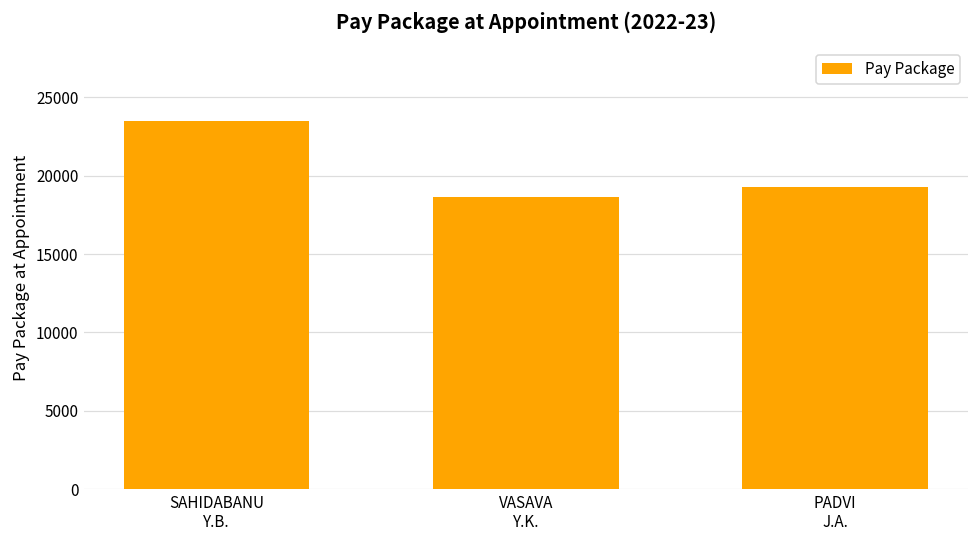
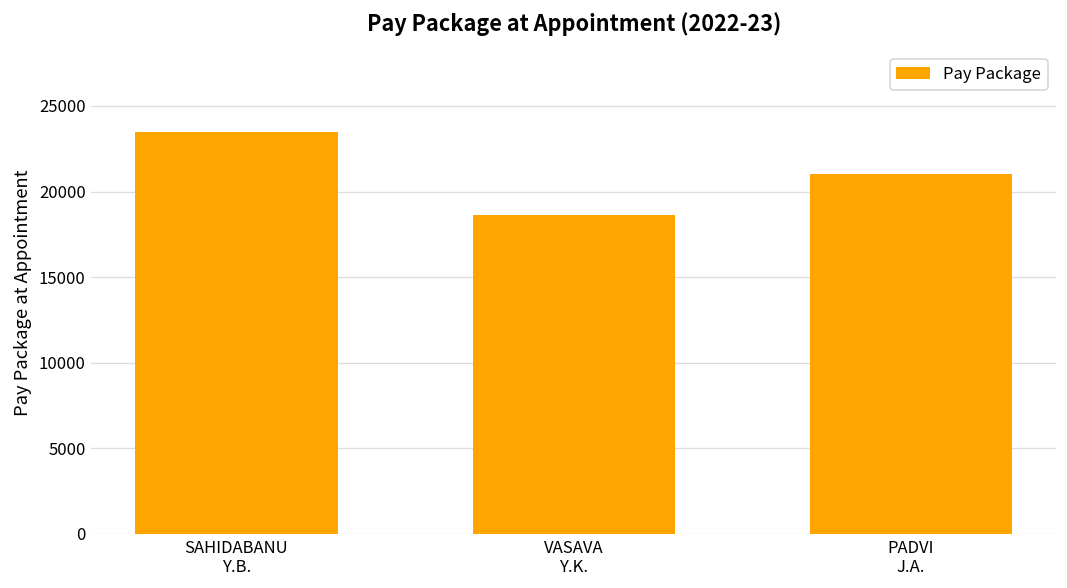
PADVI J.A.: 19200 -> 21000
